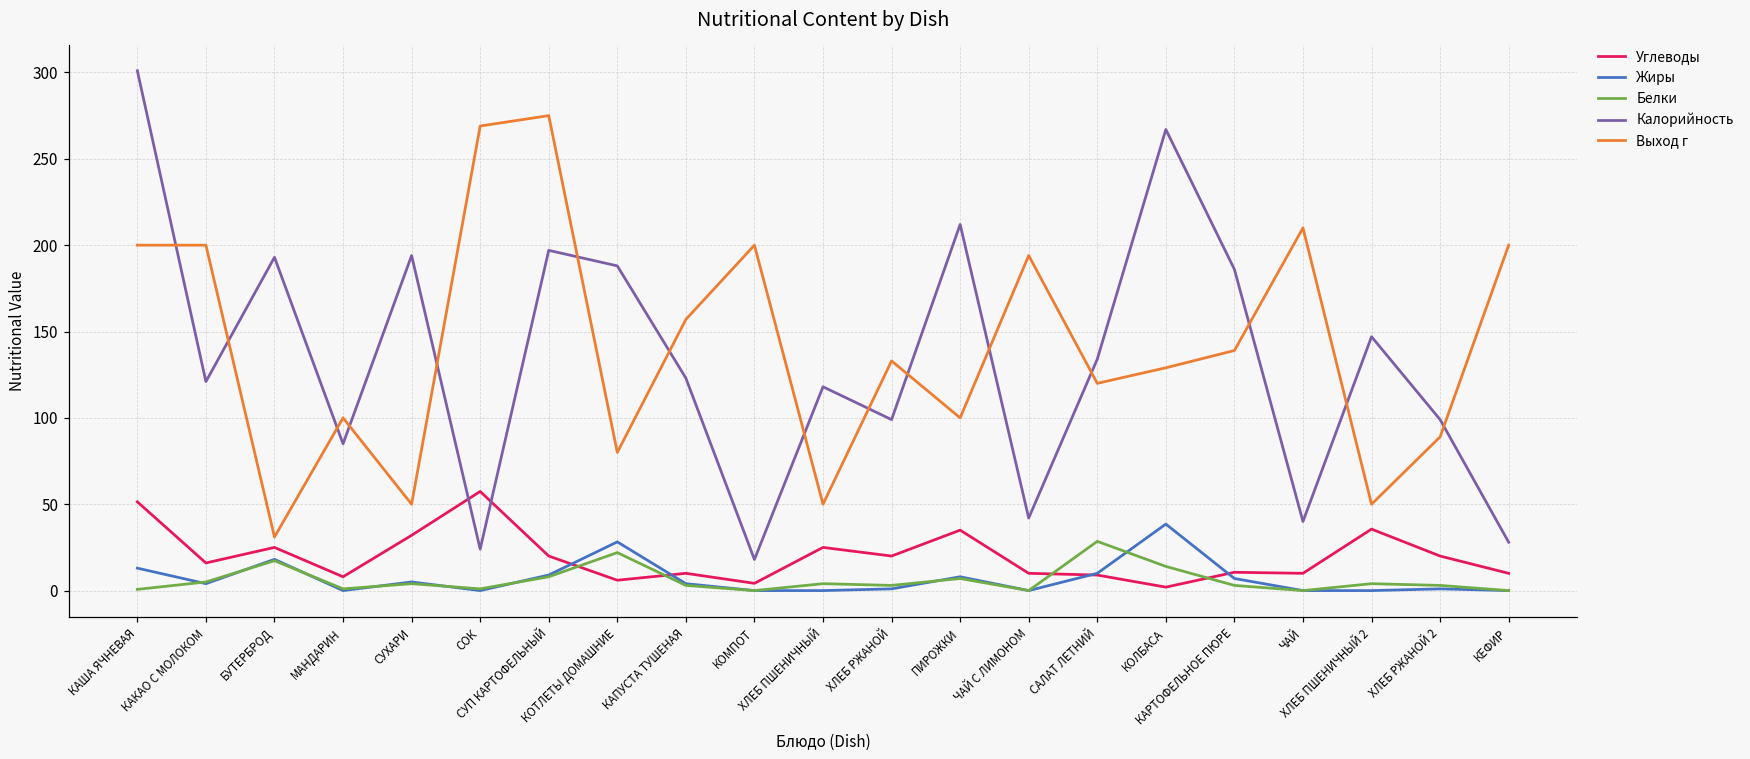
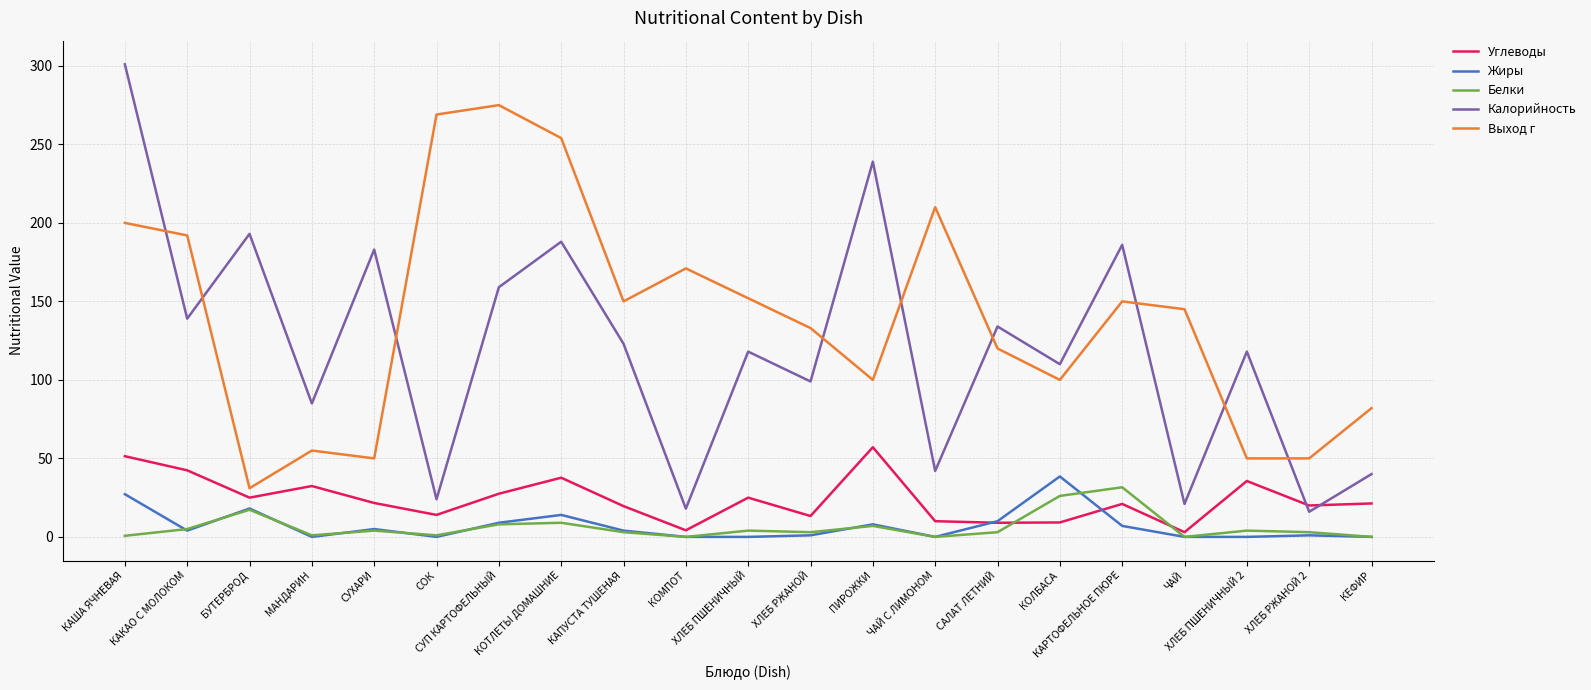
Жиры, КАША ЯЧНЕВАЯ: 13 -> 27
Углеводы, КАКАО С МОЛОКОМ: 16 -> 42
Калорийность, КАКАО С МОЛОКОМ: 121 -> 139
Выход г, КАКАО С МОЛОКОМ: 200 -> 192
Углеводы, МАНДАРИН: 8 -> 32
Выход г, МАНДАРИН: 100 -> 55
Углеводы, СУХАРИ: 32 -> 22
Калорийность, СУХАРИ: 194 -> 183
Углеводы, СОК: 57 -> 14
Углеводы, СУП КАРТОФЕЛЬНЫЙ: 20 -> 28
Калорийность, СУП КАРТОФЕЛЬНЫЙ: 197 -> 159
Углеводы, КОТЛЕТЫ ДОМАШНИЕ: 6 -> 38
Жиры, КОТЛЕТЫ ДОМАШНИЕ: 28 -> 14
Белки, КОТЛЕТЫ ДОМАШНИЕ: 22 -> 9
Выход г, КОТЛЕТЫ ДОМАШНИЕ: 80 -> 254
Углеводы, КАПУСТА ТУШЕНАЯ: 10 -> 20
Выход г, КАПУСТА ТУШЕНАЯ: 157 -> 150
Выход г, КОМПОТ: 200 -> 171
Выход г, ХЛЕБ ПШЕНИЧНЫЙ: 50 -> 152
Углеводы, ХЛЕБ РЖАНОЙ: 20 -> 13
Углеводы, ПИРОЖКИ: 35 -> 57
Калорийность, ПИРОЖКИ: 212 -> 239
Выход г, ЧАЙ С ЛИМОНОМ: 194 -> 210
Белки, САЛАТ ЛЕТНИЙ: 29 -> 3
Углеводы, КОЛБАСА: 2 -> 9
Белки, КОЛБАСА: 14 -> 26
Калорийность, КОЛБАСА: 267 -> 110
Выход г, КОЛБАСА: 129 -> 100
Углеводы, КАРТОФЕЛЬНОЕ ПЮРЕ: 11 -> 21
Белки, КАРТОФЕЛЬНОЕ ПЮРЕ: 3 -> 32
Выход г, КАРТОФЕЛЬНОЕ ПЮРЕ: 139 -> 150
Углеводы, ЧАЙ: 10 -> 3
Калорийность, ЧАЙ: 40 -> 21
Выход г, ЧАЙ: 210 -> 145
Калорийность, ХЛЕБ ПШЕНИЧНЫЙ 2: 147 -> 118
Калорийность, ХЛЕБ РЖАНОЙ 2: 99 -> 16
Выход г, ХЛЕБ РЖАНОЙ 2: 89 -> 50
Углеводы, КЕФИР: 10 -> 21
Калорийность, КЕФИР: 28 -> 40
Выход г, КЕФИР: 200 -> 82
